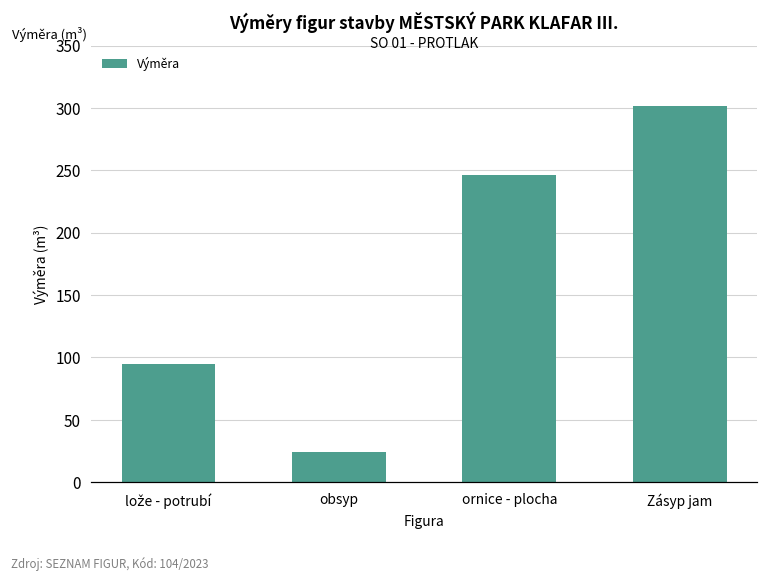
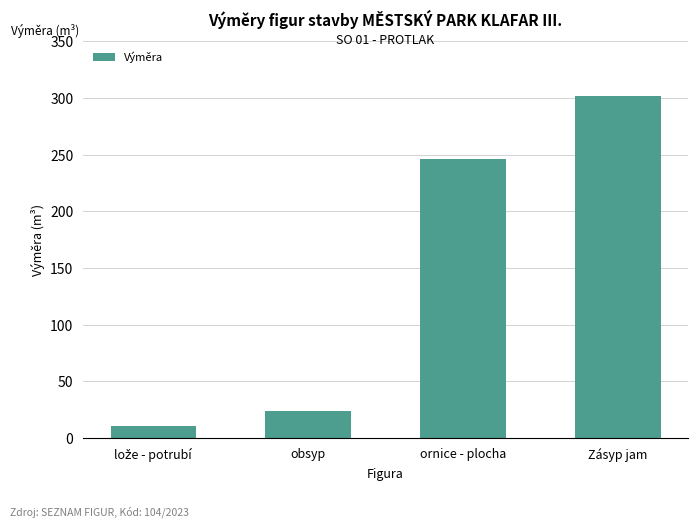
lože - potrubí: 95 -> 10
